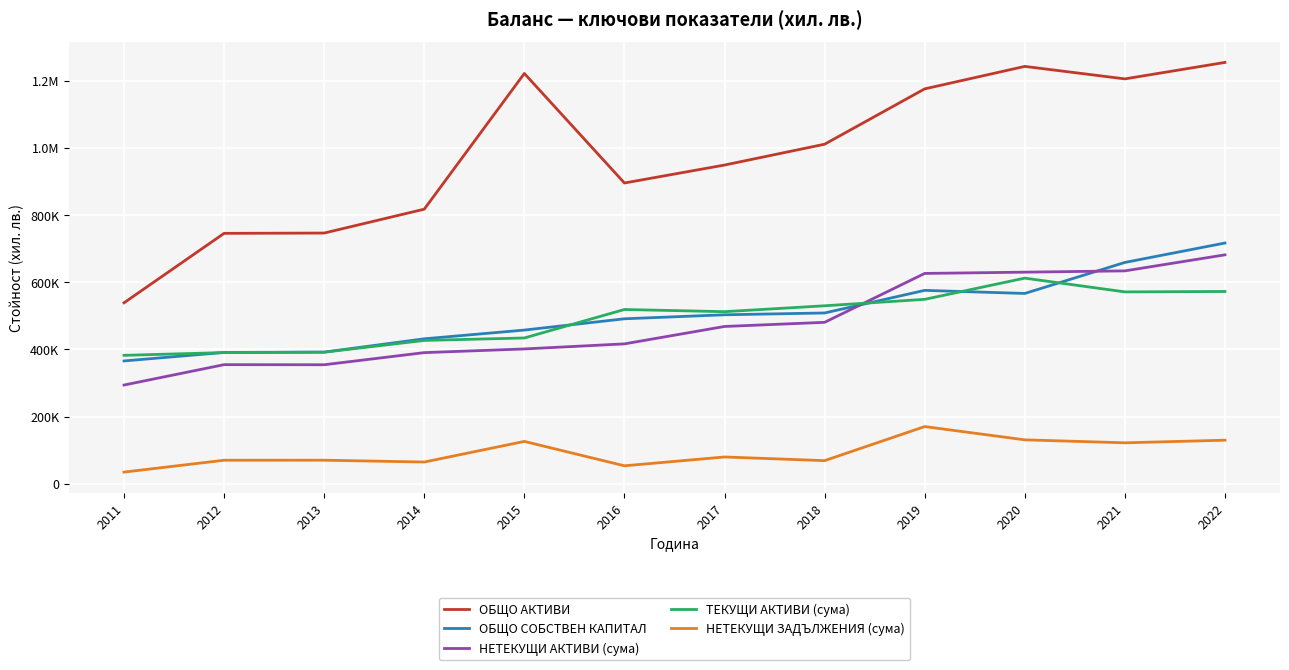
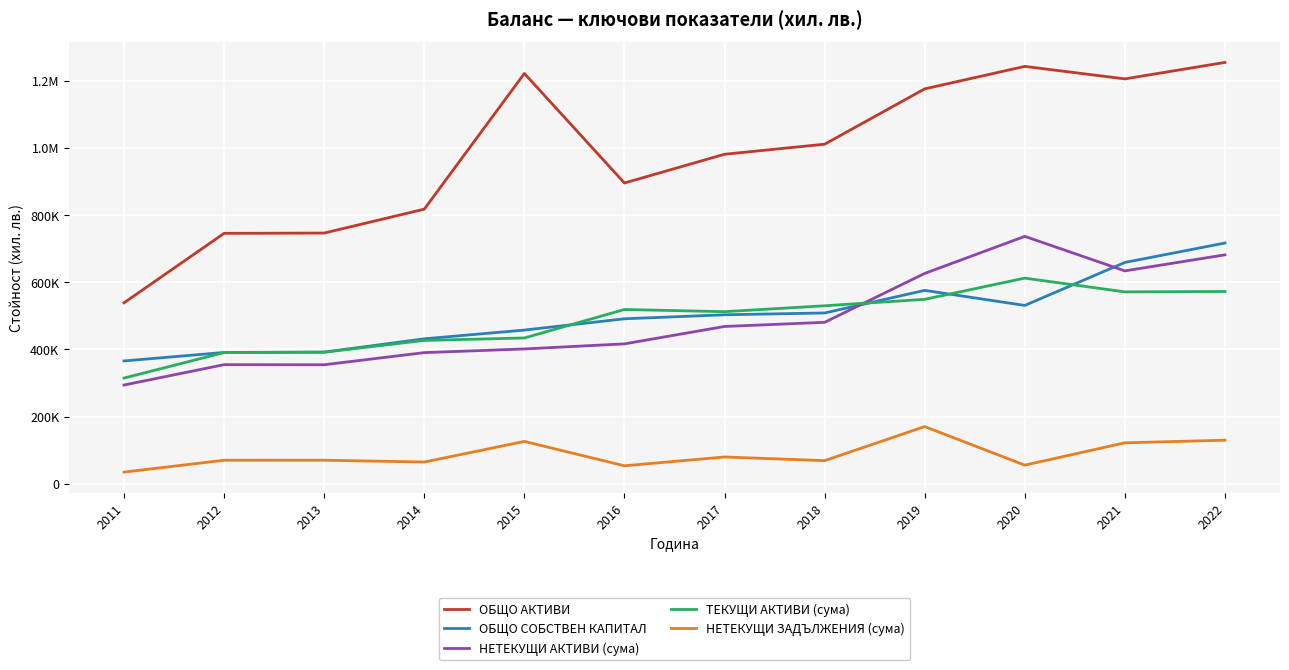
ТЕКУЩИ АКТИВИ (сума), 2011: 380000 -> 310000
ОБЩО АКТИВИ, 2017: 950000 -> 980000
ОБЩО СОБСТВЕН КАПИТАЛ, 2020: 570000 -> 530000
НЕТЕКУЩИ АКТИВИ (сума), 2020: 630000 -> 740000
НЕТЕКУЩИ ЗАДЪЛЖЕНИЯ (сума), 2020: 130000 -> 60000
